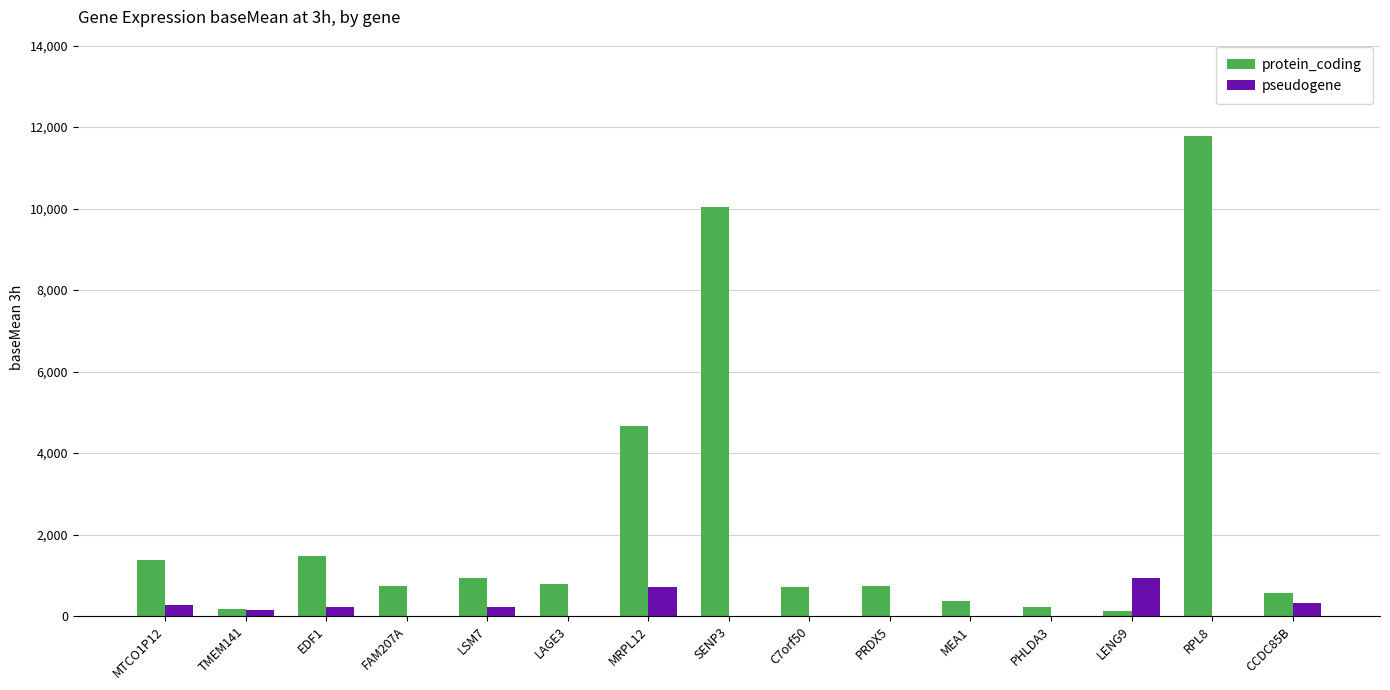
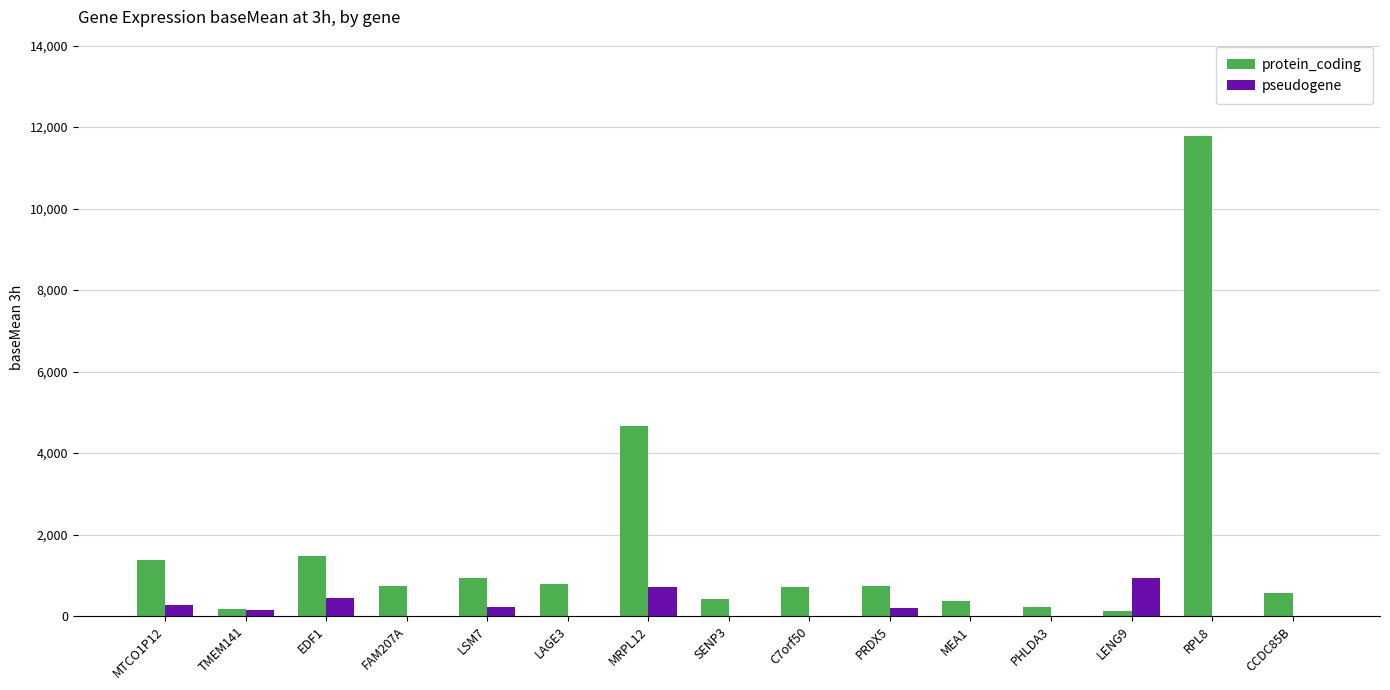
pseudogene, EDF1: 200 -> 400
protein_coding, SENP3: 10,000 -> 400
pseudogene, PRDX5: 0 -> 200
pseudogene, CCDC85B: 300 -> 0
